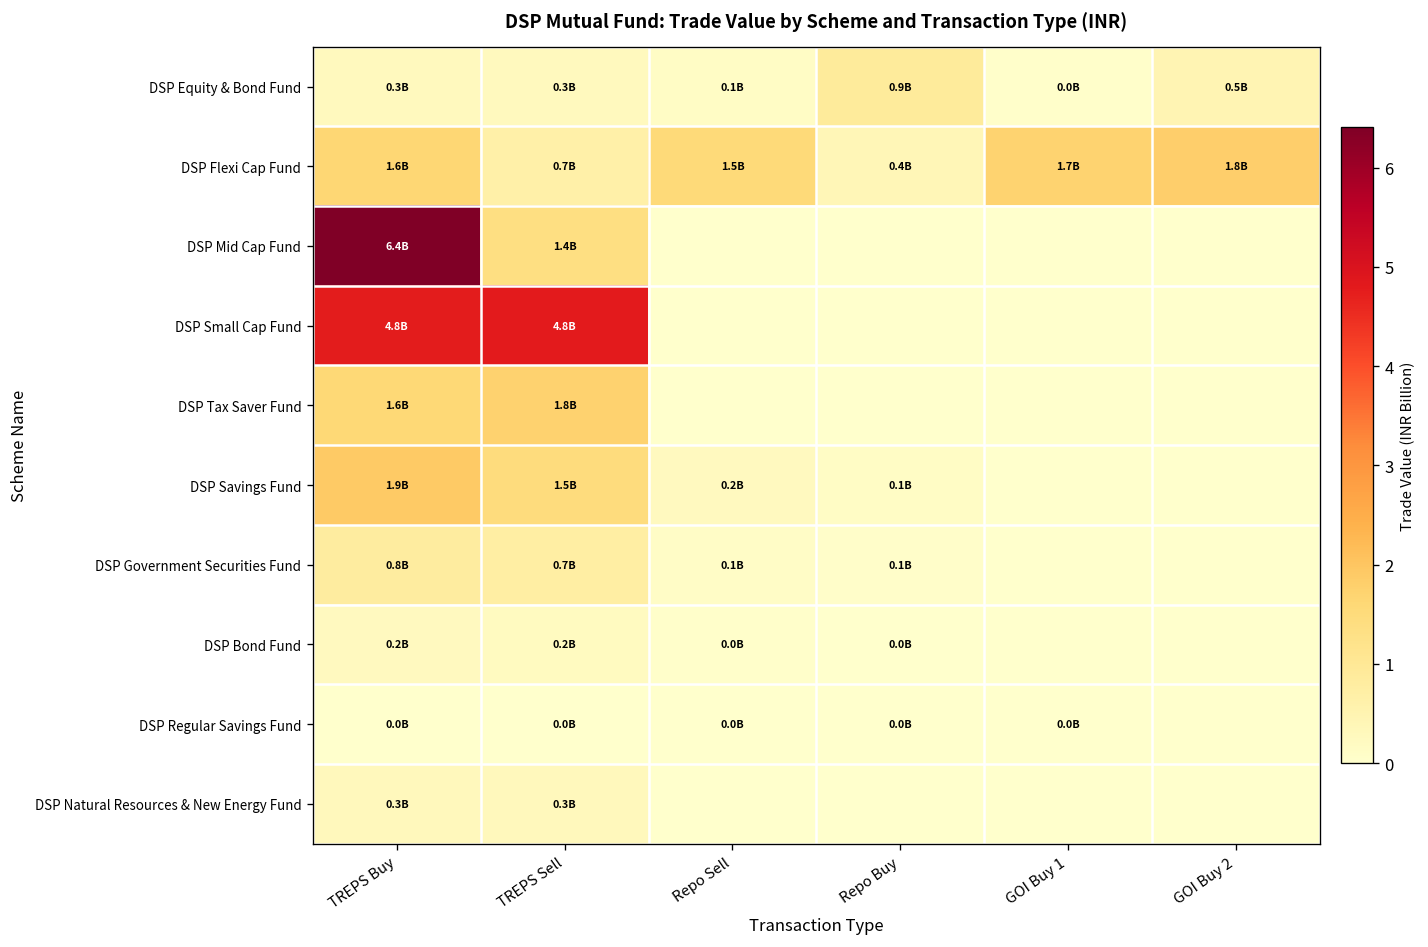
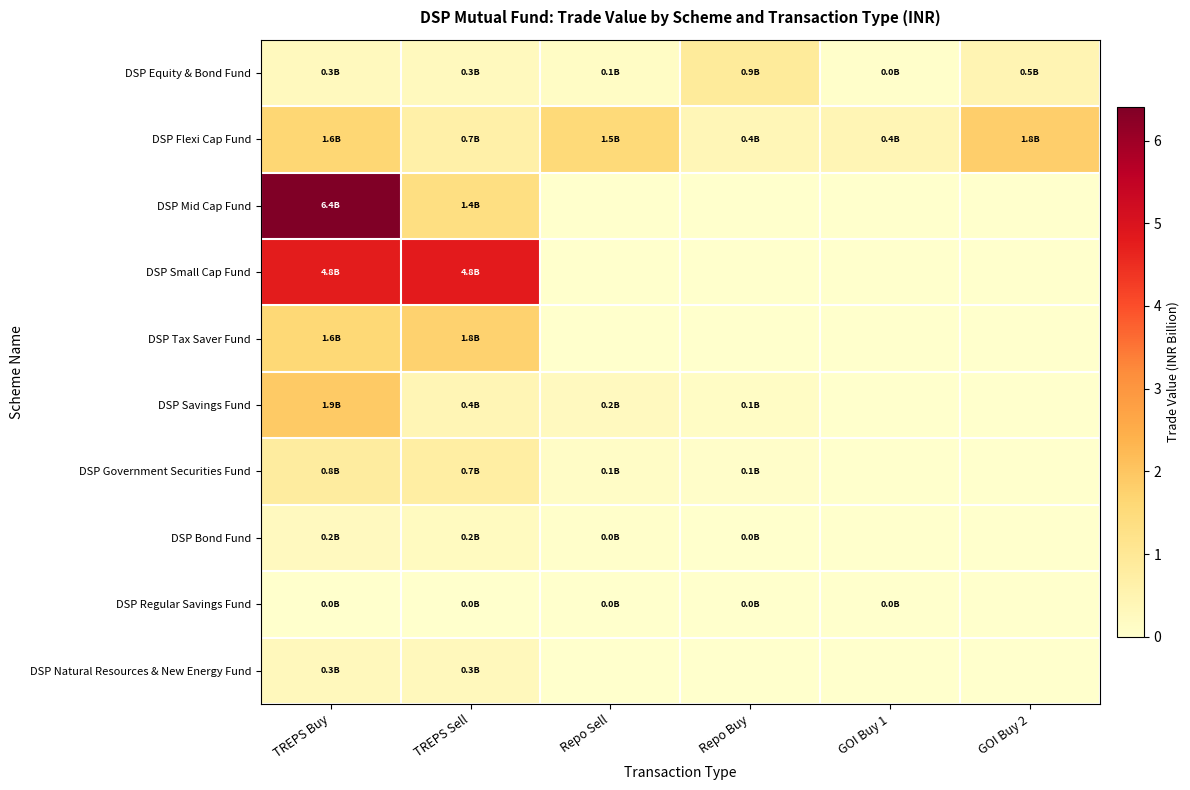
DSP Flexi Cap Fund, GOI Buy 1: 1.7B -> 0.4B
DSP Savings Fund, TREPS Sell: 1.5B -> 0.4B
